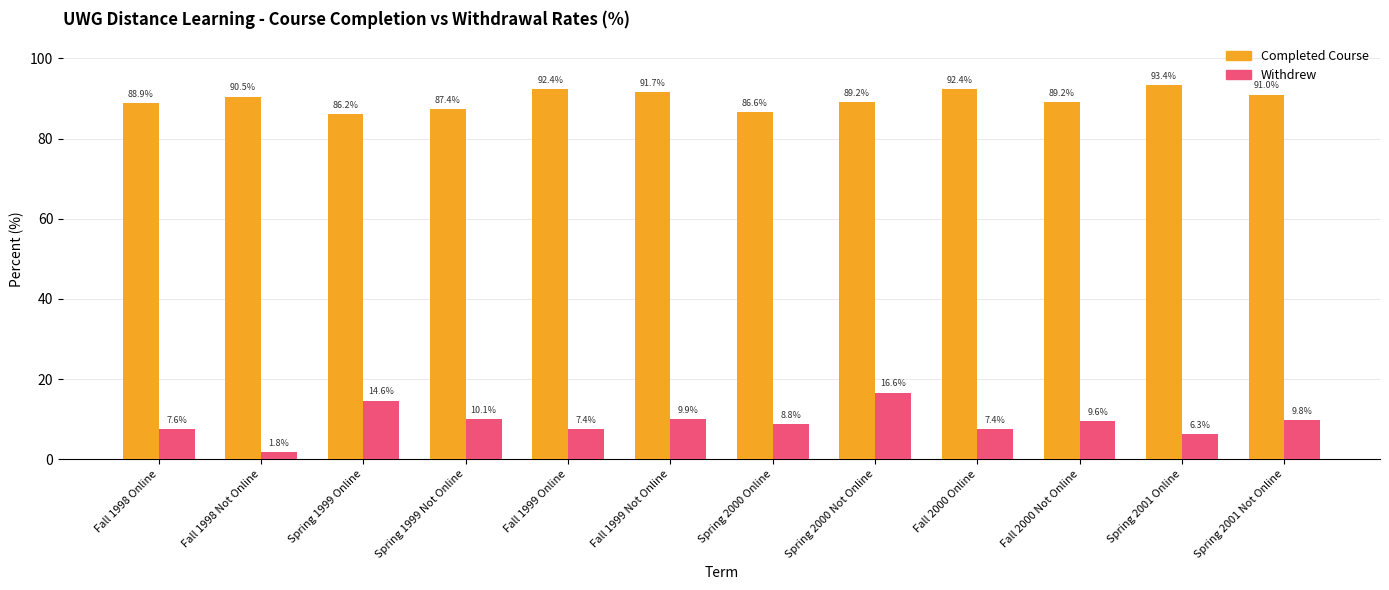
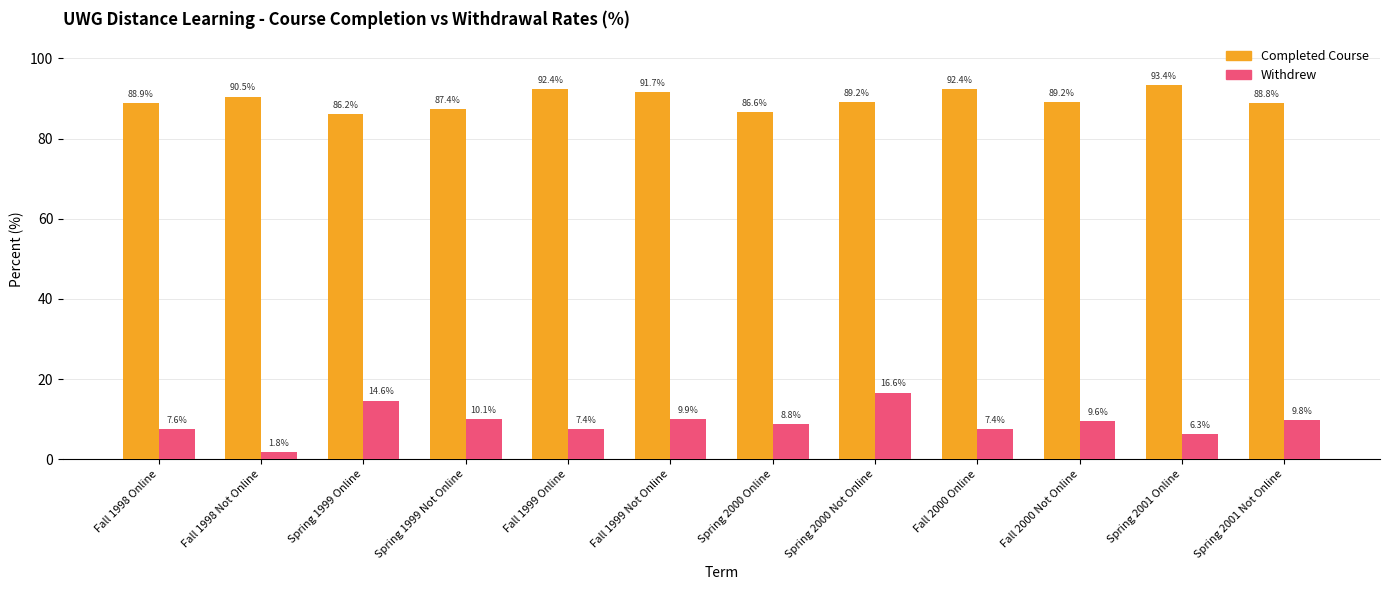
Completed Course, Spring 2001 Not Online: 91.0% -> 88.8%
